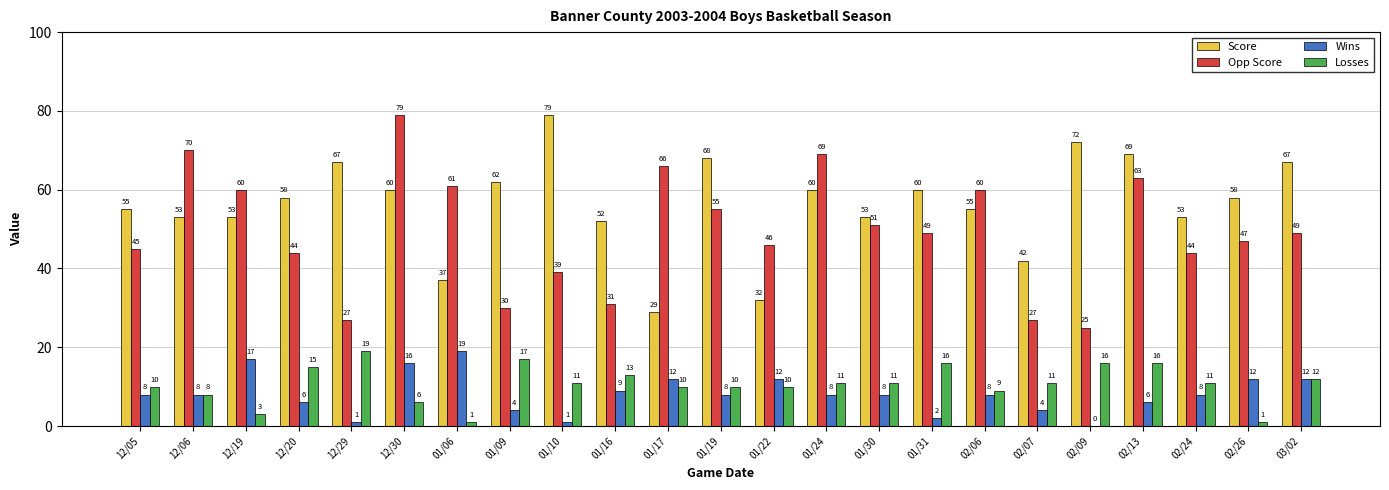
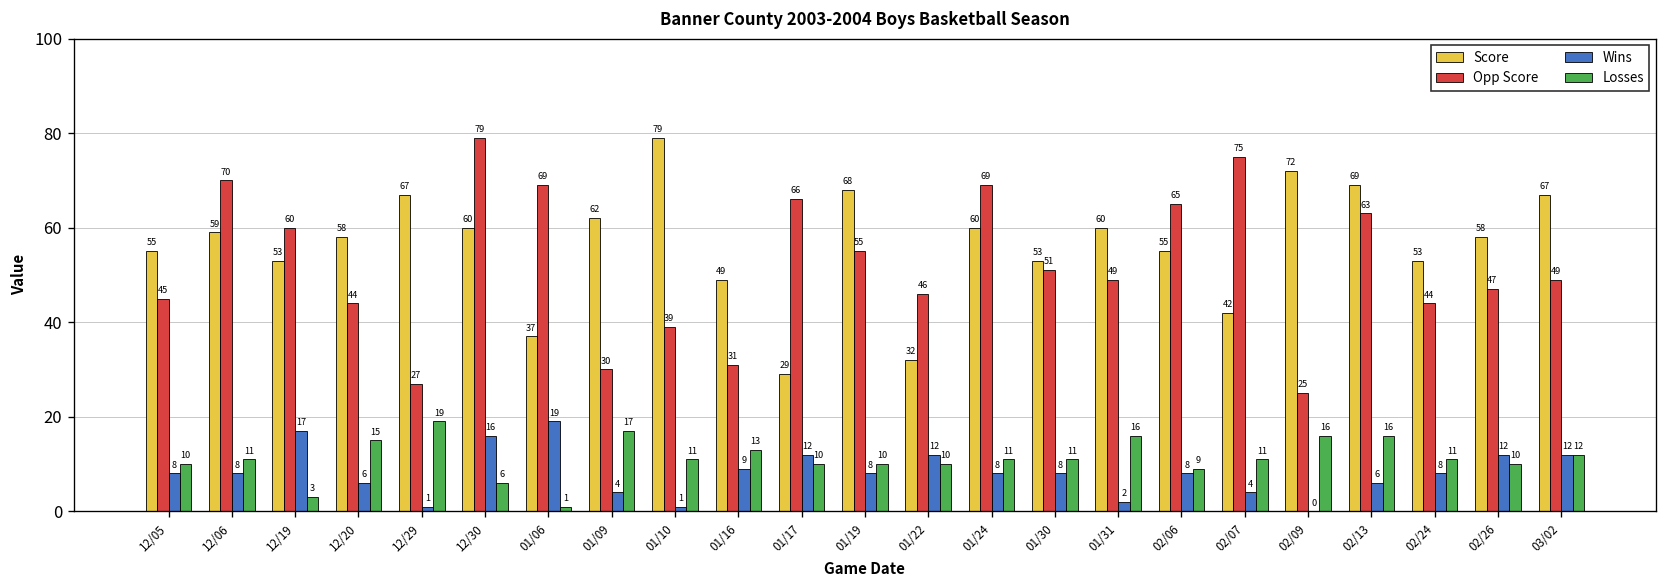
Score, 12/06: 53 -> 59
Losses, 12/06: 8 -> 11
Opp Score, 01/06: 61 -> 69
Score, 01/16: 52 -> 49
Opp Score, 02/06: 60 -> 65
Opp Score, 02/07: 27 -> 75
Losses, 02/26: 1 -> 10
